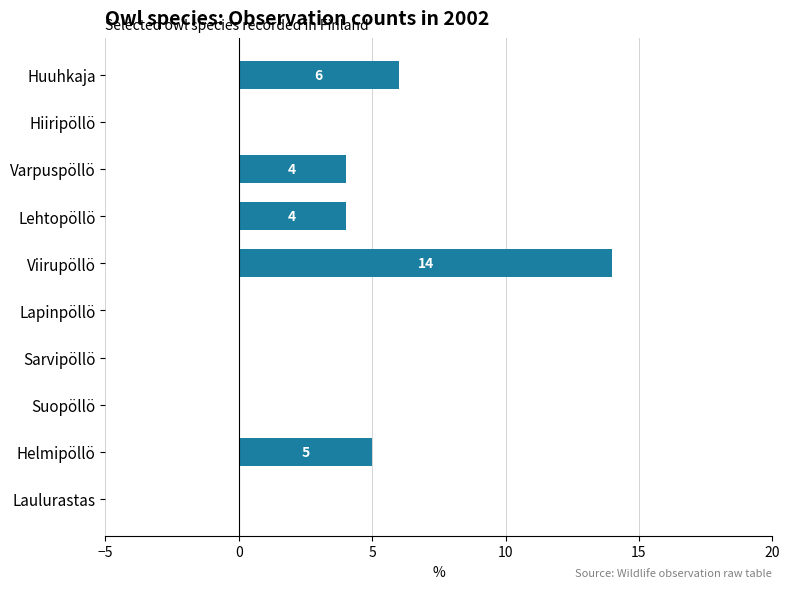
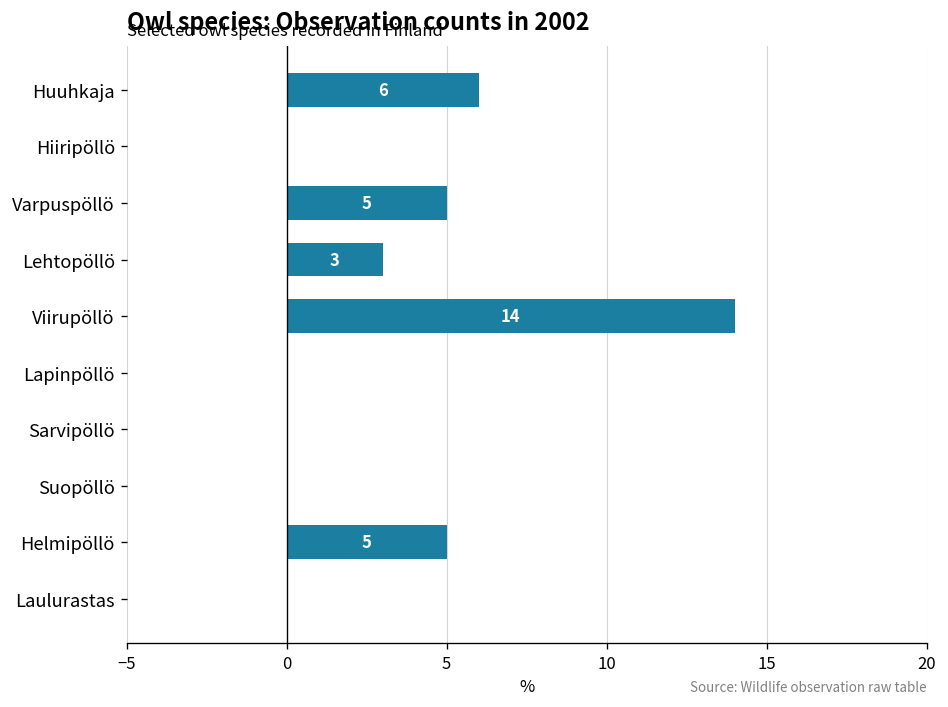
Varpuspöllö: 4 -> 5
Lehtopöllö: 4 -> 3
